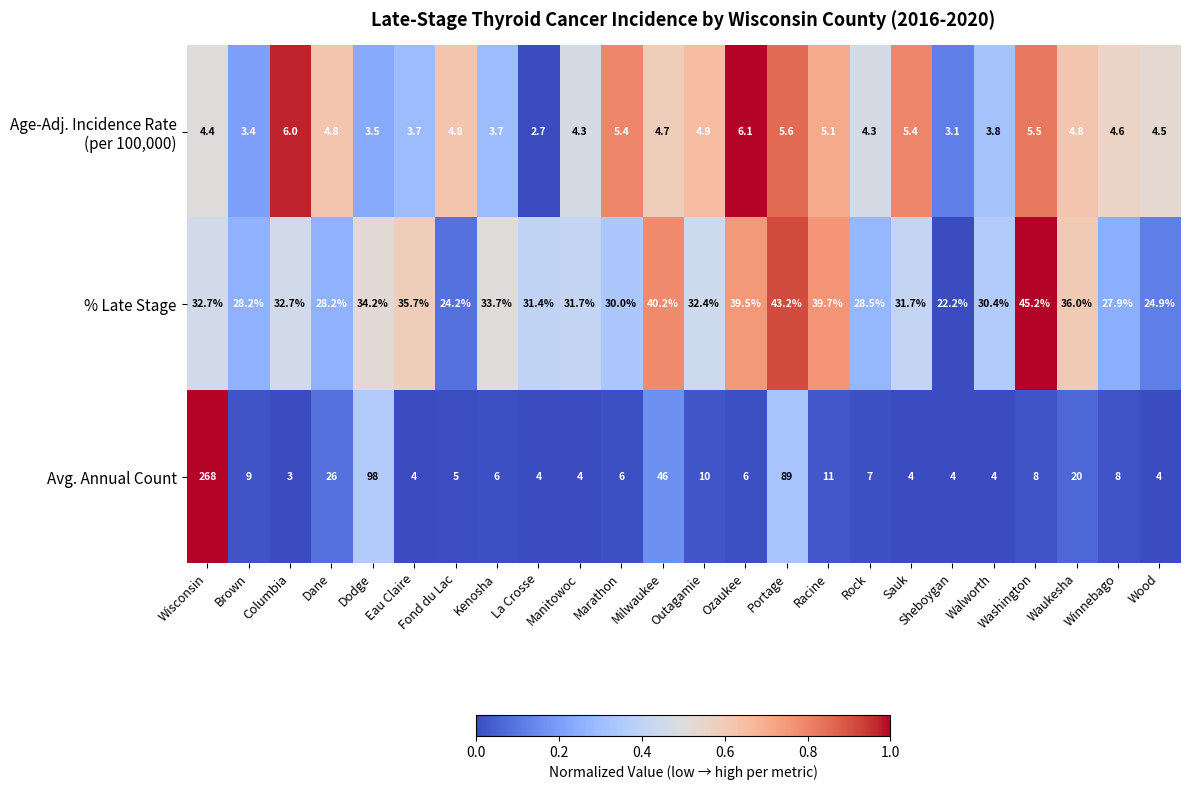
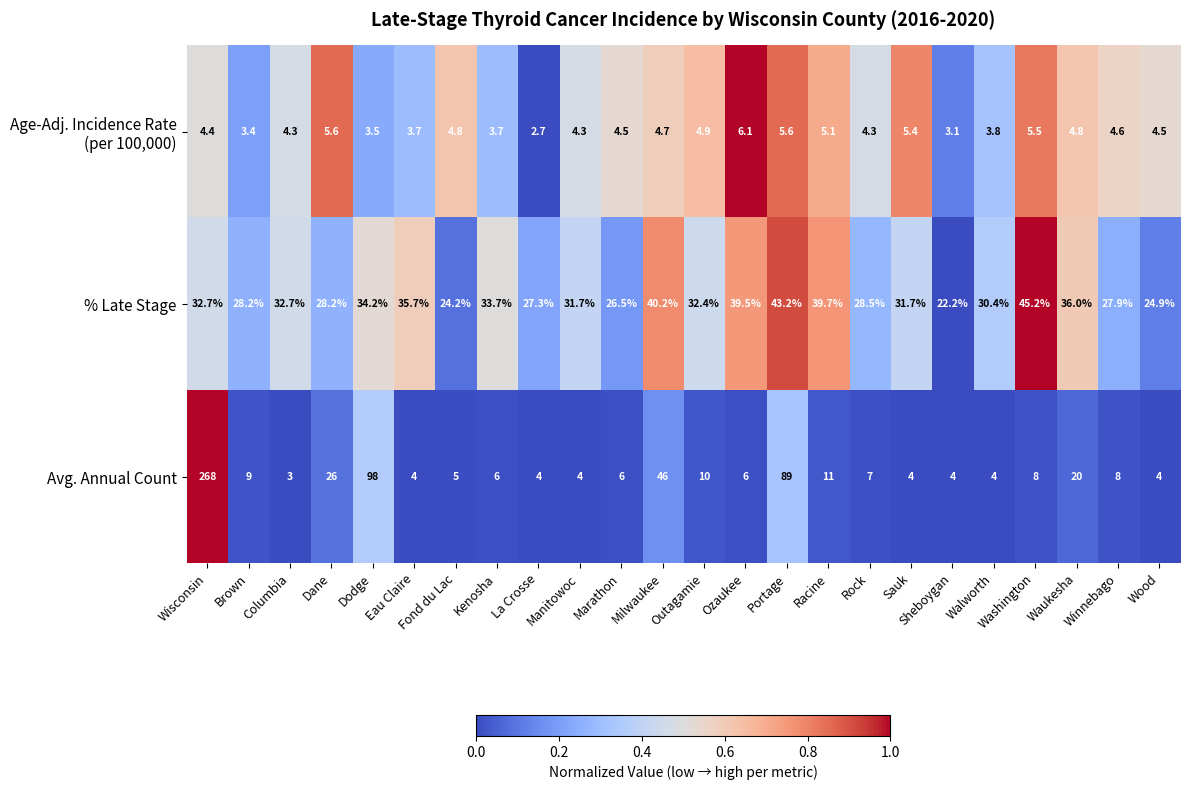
Age-Adj. Incidence Rate (per 100,000), Columbia: 6.0 -> 4.3
Age-Adj. Incidence Rate (per 100,000), Dane: 4.8 -> 5.6
Age-Adj. Incidence Rate (per 100,000), Marathon: 5.4 -> 4.5
% Late Stage, La Crosse: 31.4% -> 27.3%
% Late Stage, Marathon: 30.0% -> 26.5%
